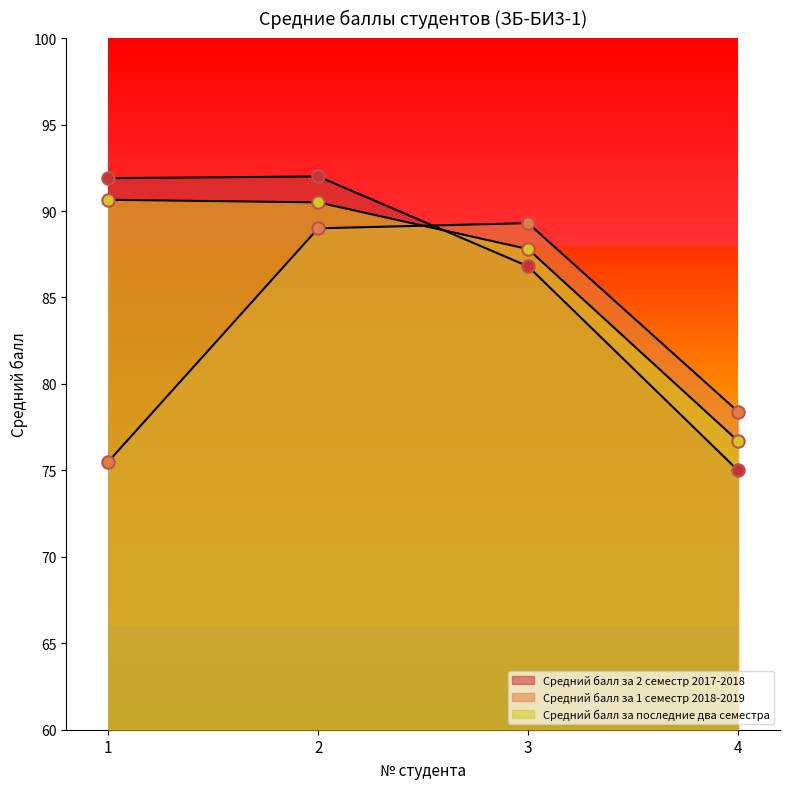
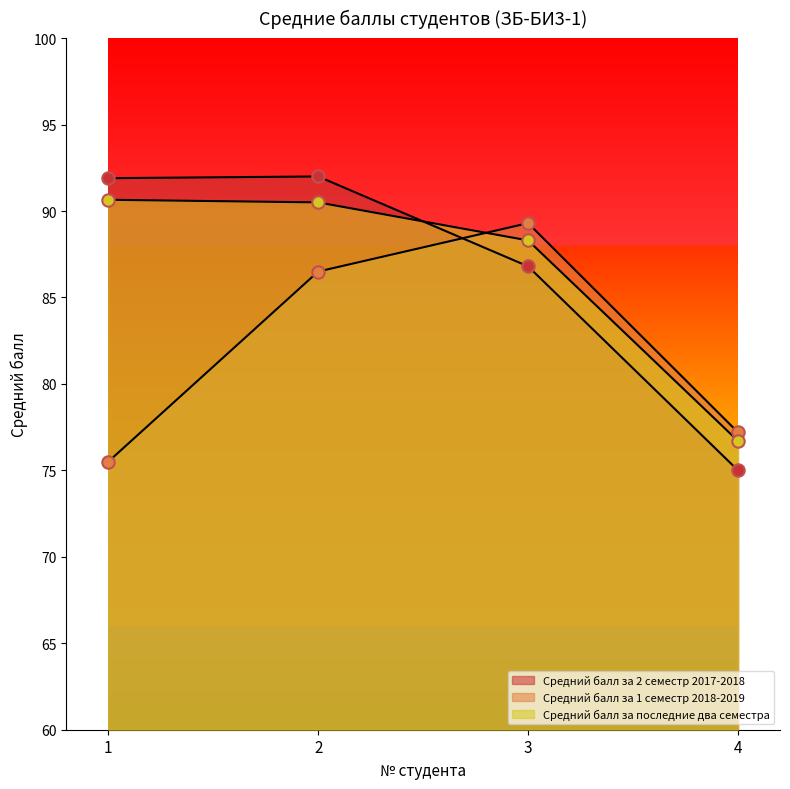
Средний балл за 1 семестр 2018-2019, 2: 89.0 -> 86.5
Средний балл за последние два семестра, 3: 87.8 -> 88.3
Средний балл за 1 семестр 2018-2019, 4: 78.4 -> 77.2
